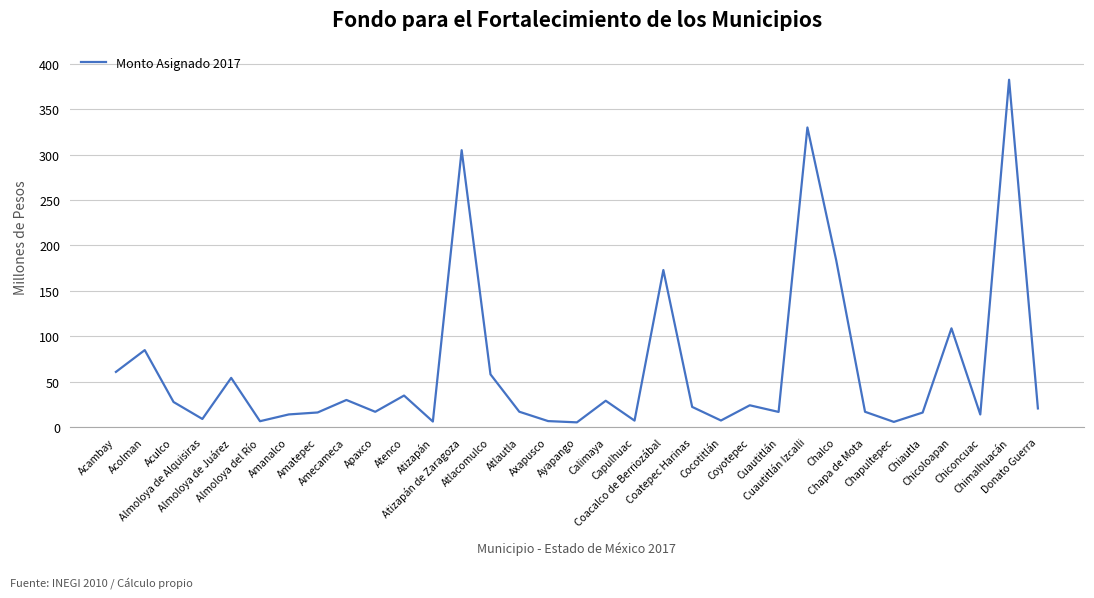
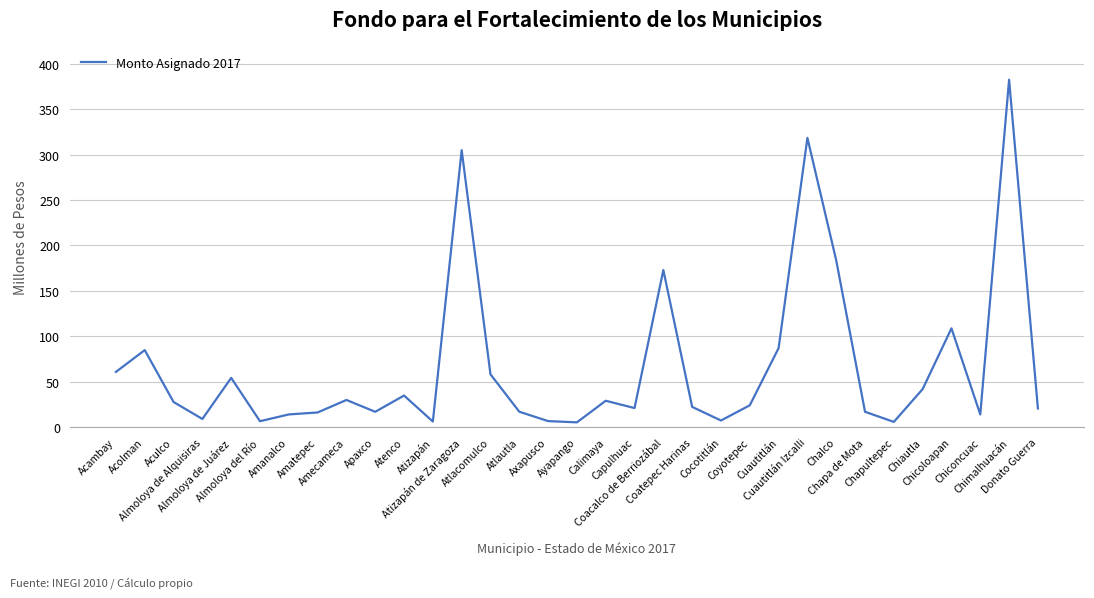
Capulhuac: 10 -> 20
Cuautitlán: 20 -> 90
Cuautitlán Izcalli: 330 -> 320
Chiautla: 20 -> 40
